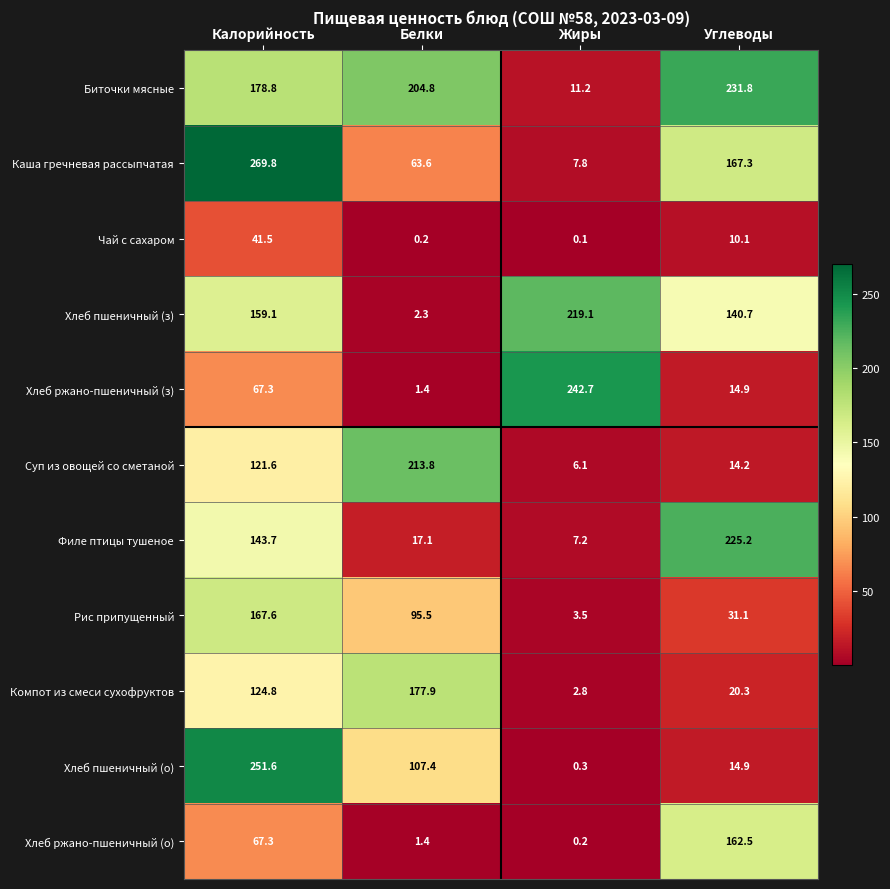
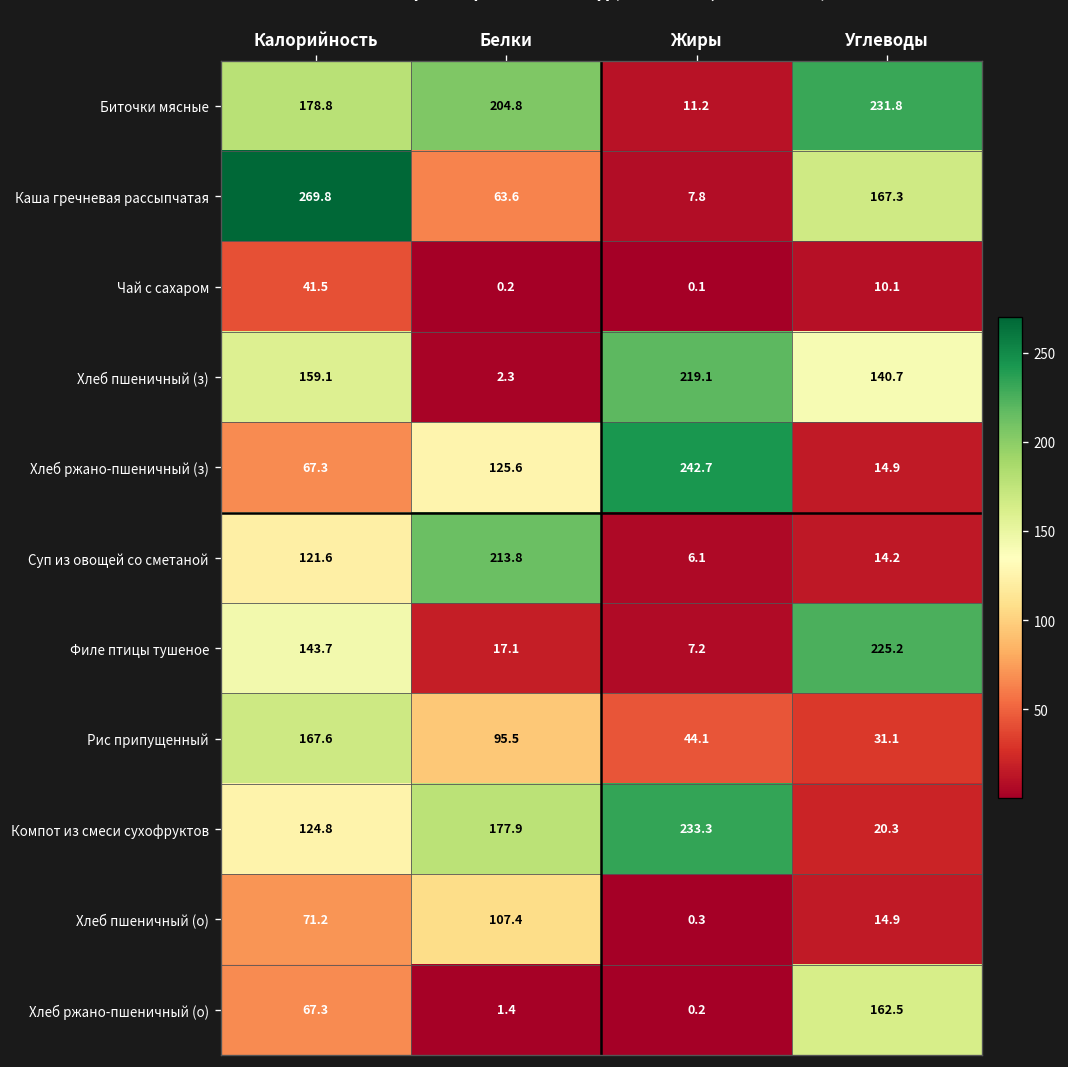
Хлеб ржано-пшеничный (з), Белки: 1.4 -> 125.6
Рис припущенный, Жиры: 3.5 -> 44.1
Компот из смеси сухофруктов, Жиры: 2.8 -> 233.3
Хлеб пшеничный (о), Калорийность: 251.6 -> 71.2
